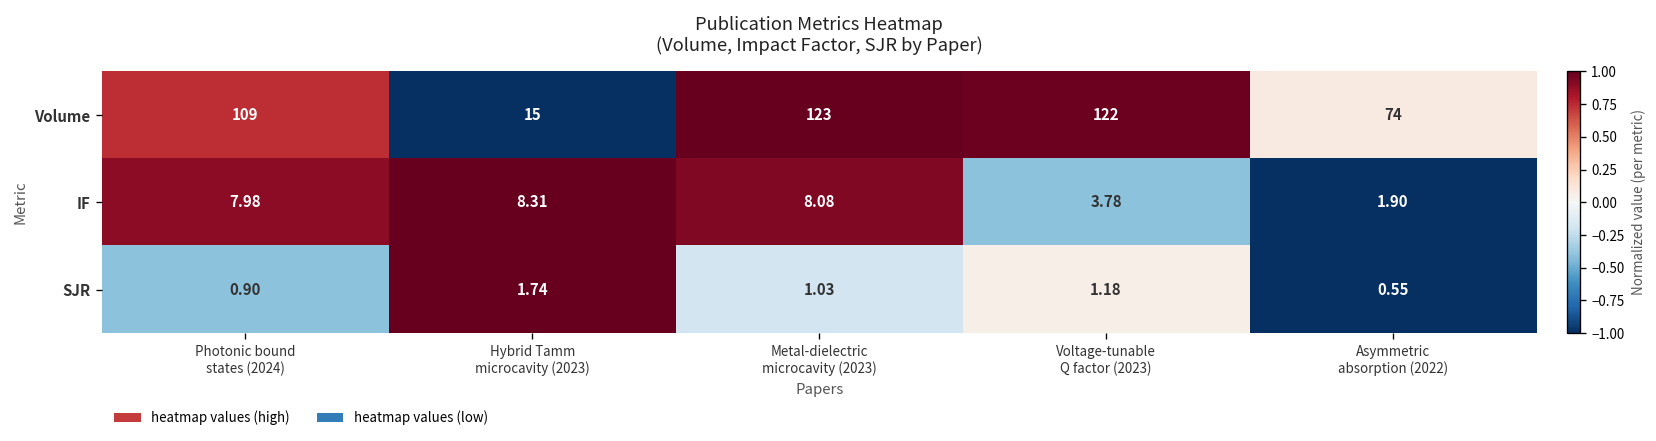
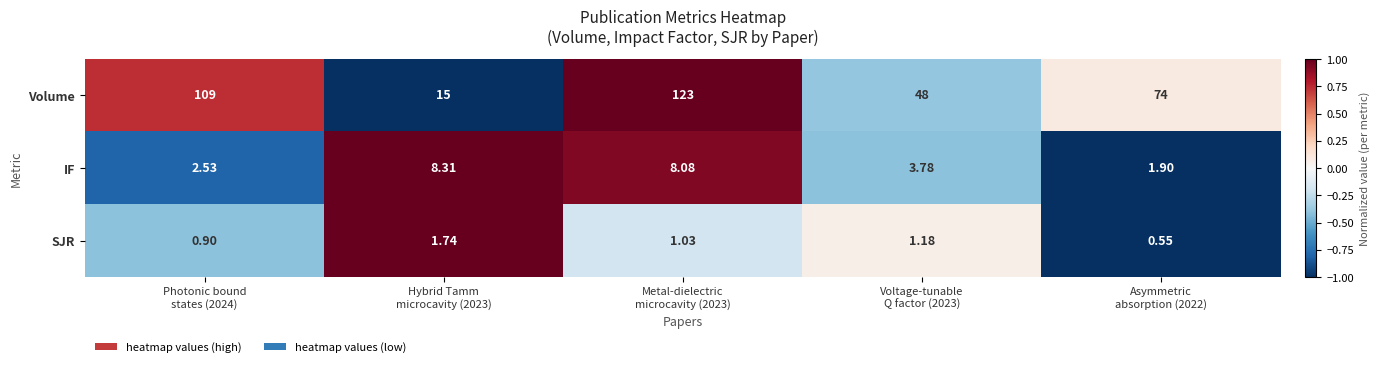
Volume, Voltage-tunable Q factor (2023): 122 -> 48
IF, Photonic bound states (2024): 7.98 -> 2.53
